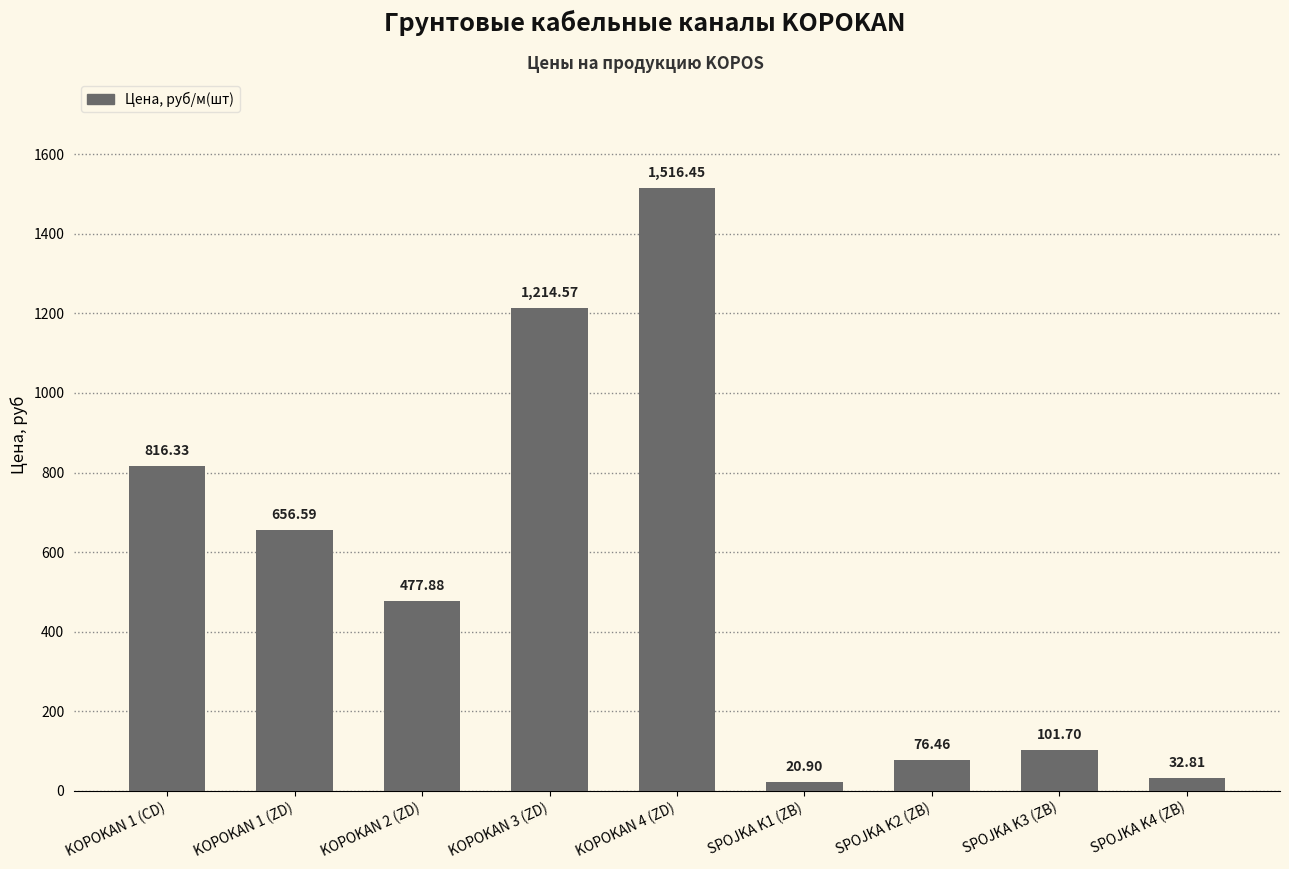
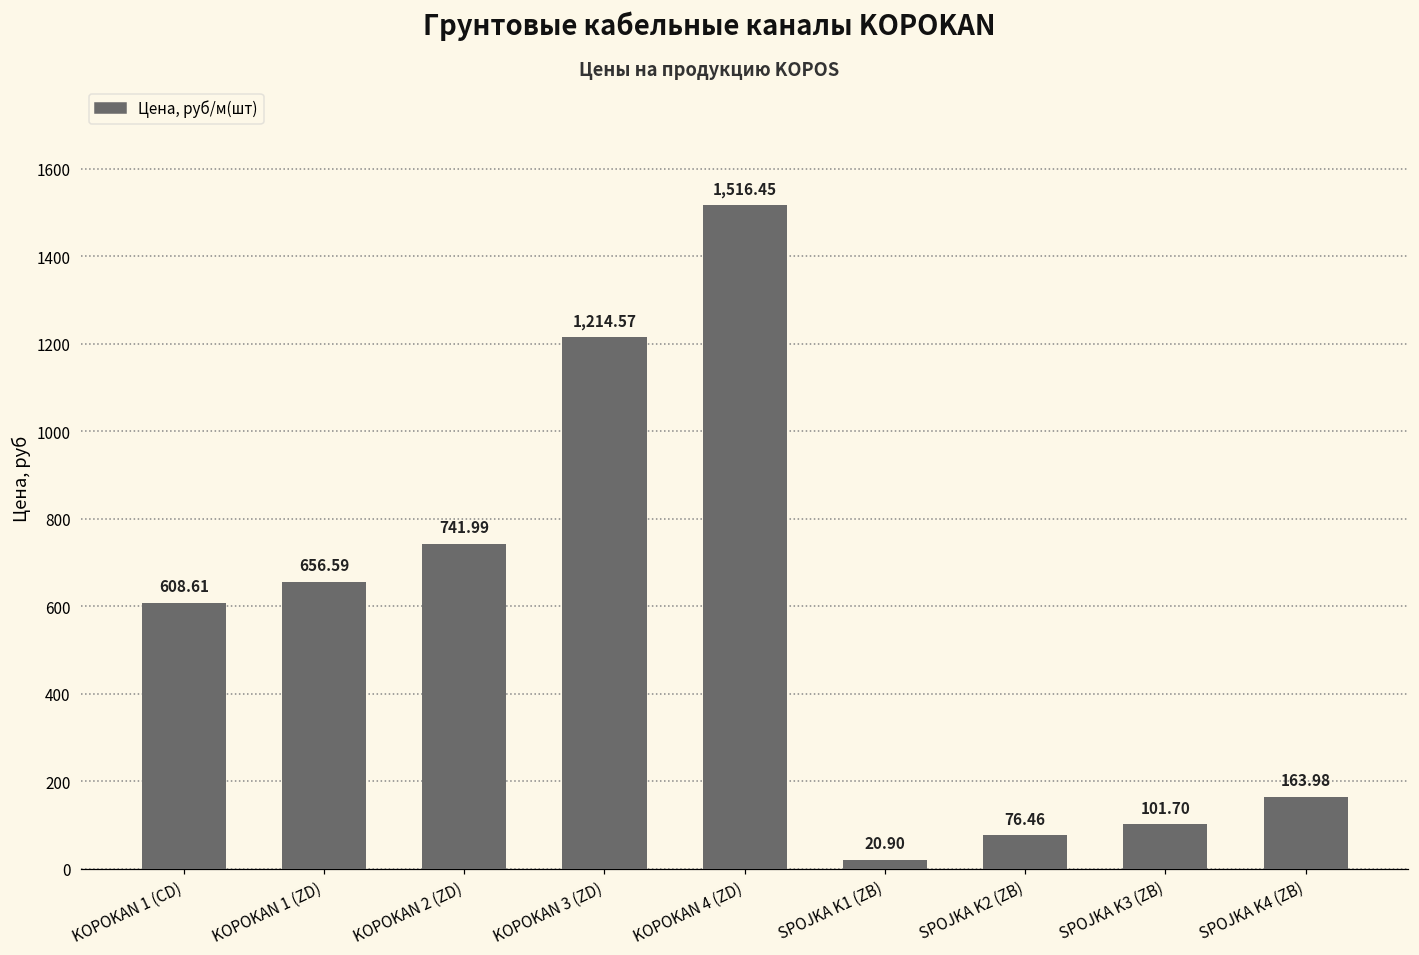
KOPOKAN 1 (CD): 816.33 -> 608.61
KOPOKAN 2 (ZD): 477.88 -> 741.99
SPOJKA K4 (ZB): 32.81 -> 163.98
